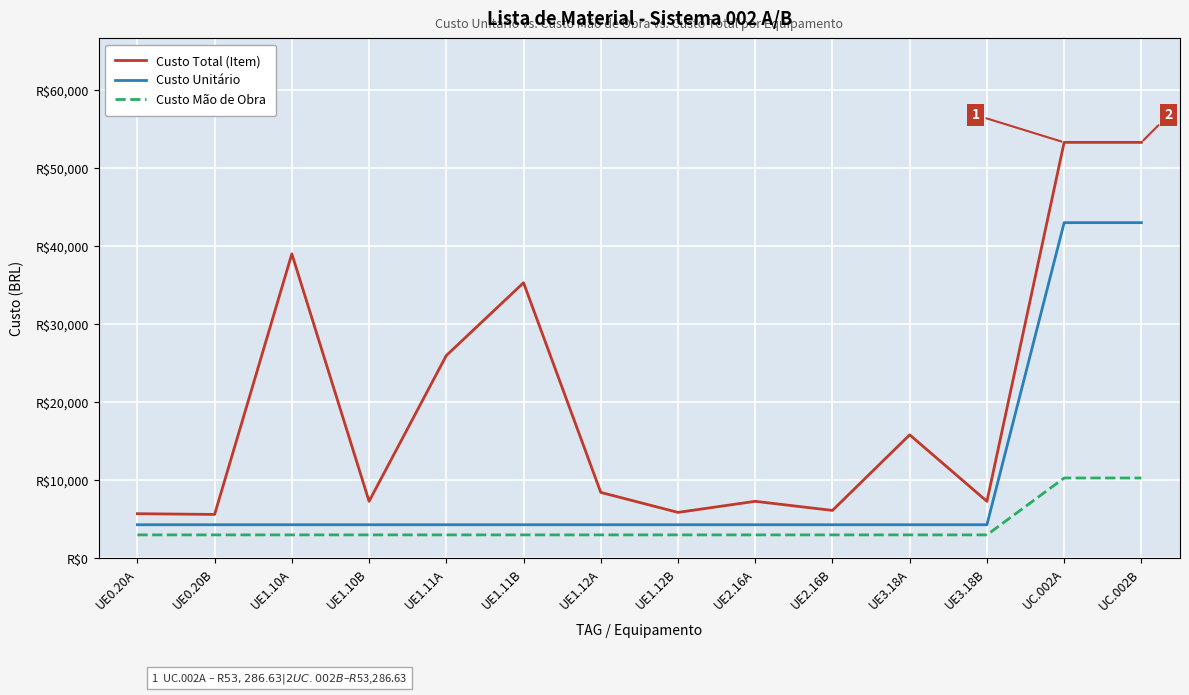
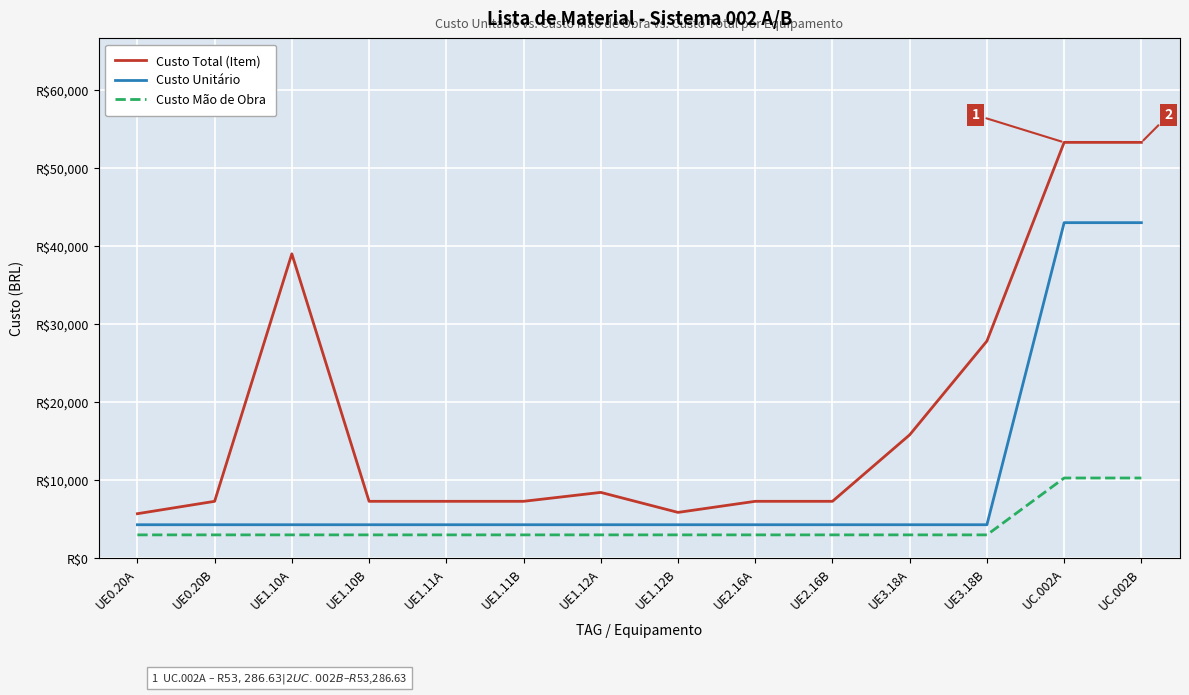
Custo Total (Item), UE0.20B: R$6,000 -> R$7,000
Custo Total (Item), UE1.11A: R$26,000 -> R$7,000
Custo Total (Item), UE1.11B: R$35,000 -> R$7,000
Custo Total (Item), UE2.16B: R$6,000 -> R$7,000
Custo Total (Item), UE3.18B: R$7,000 -> R$28,000
